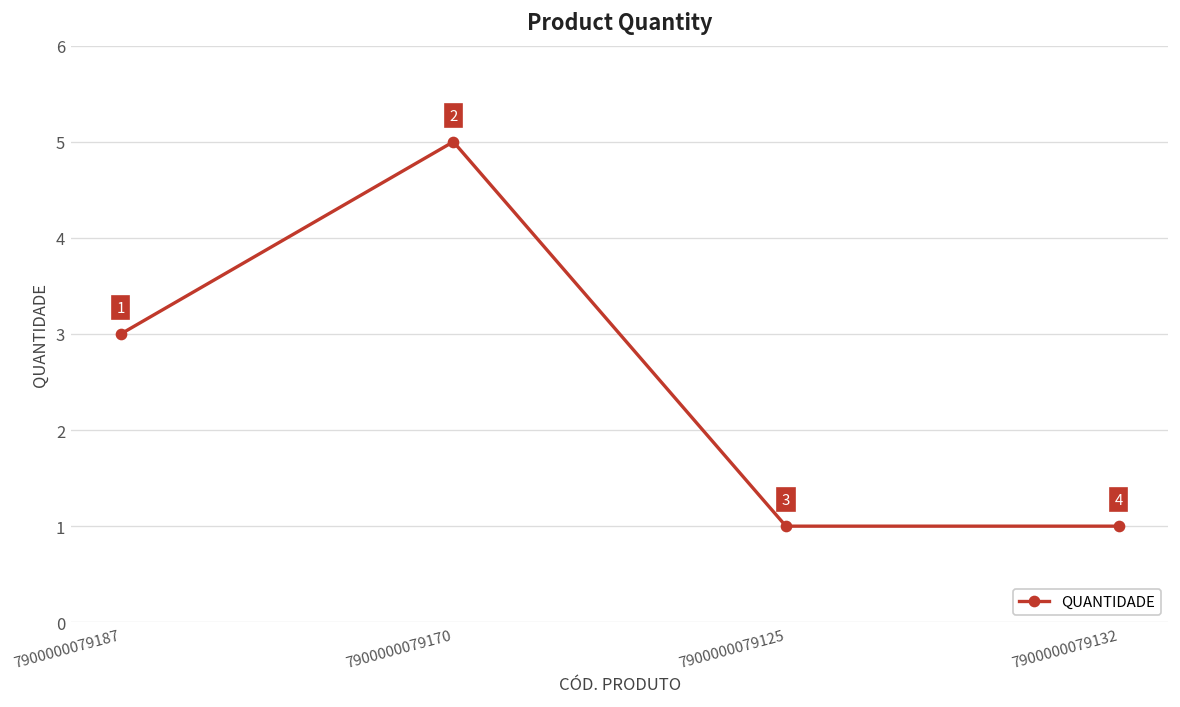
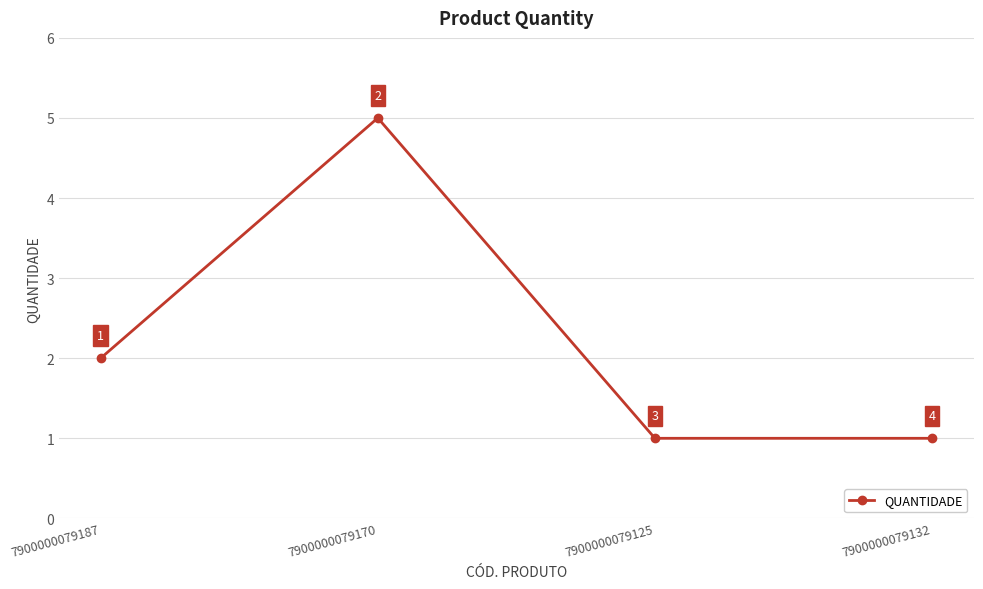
7900000079187: 3 -> 2
